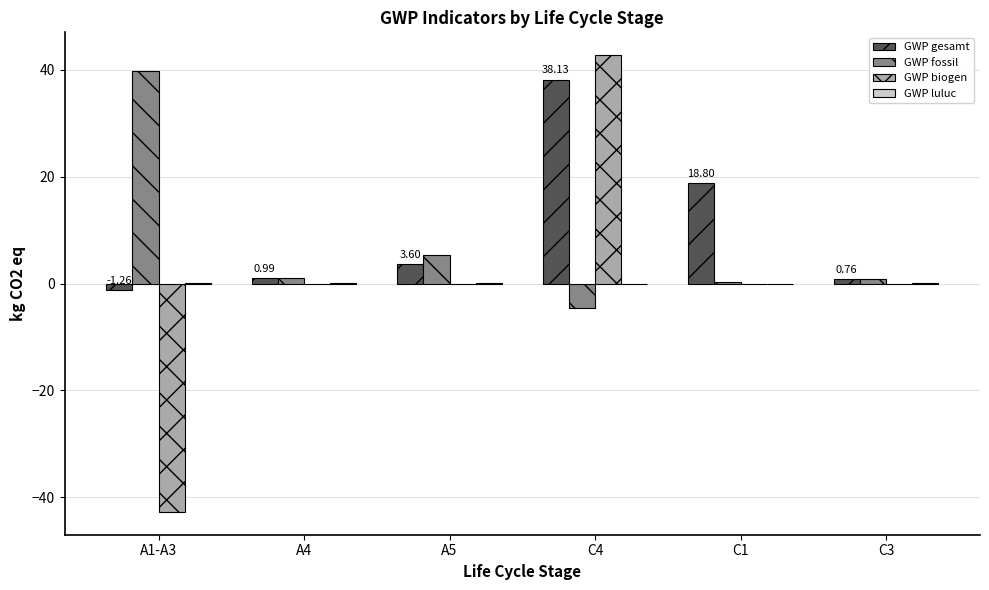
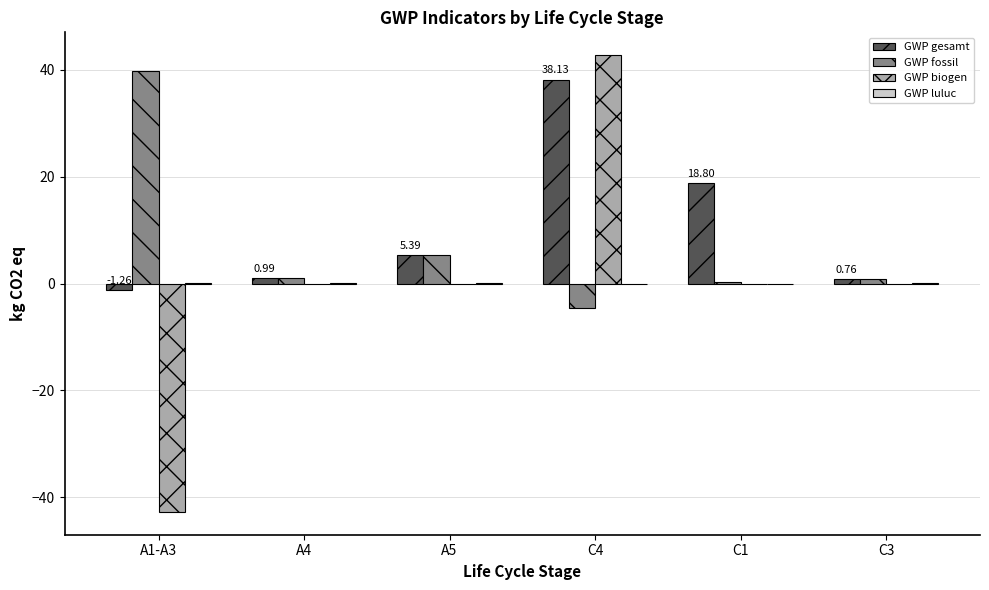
GWP gesamt, A5: 3.60 -> 5.39
